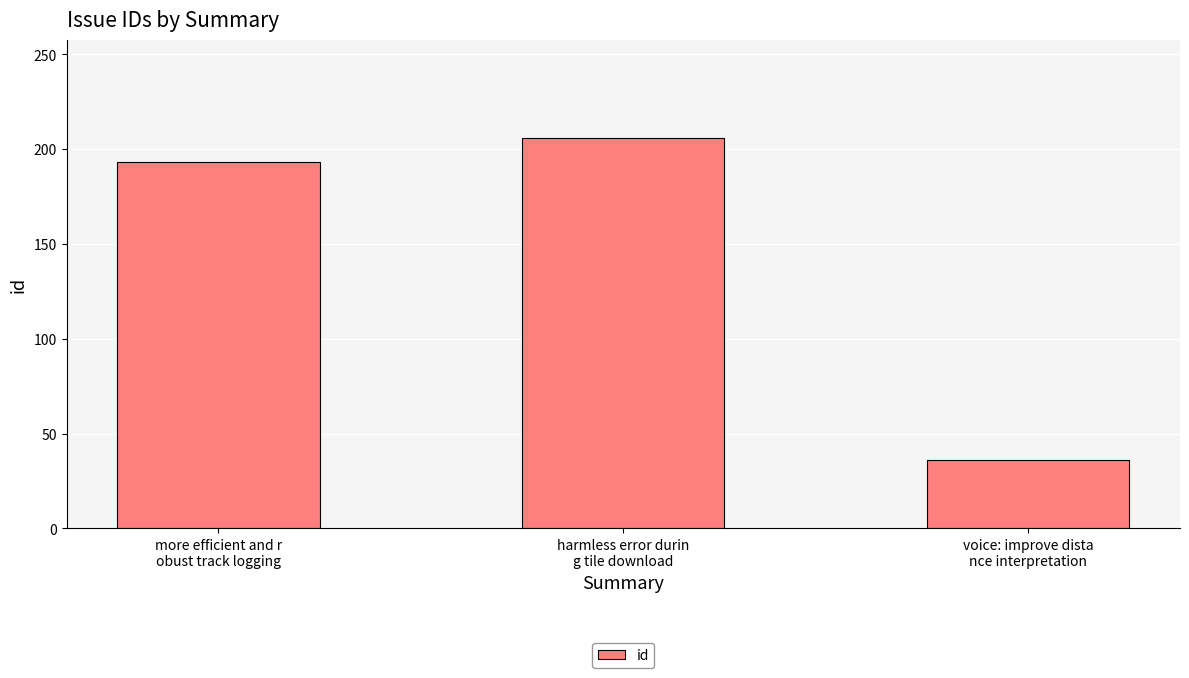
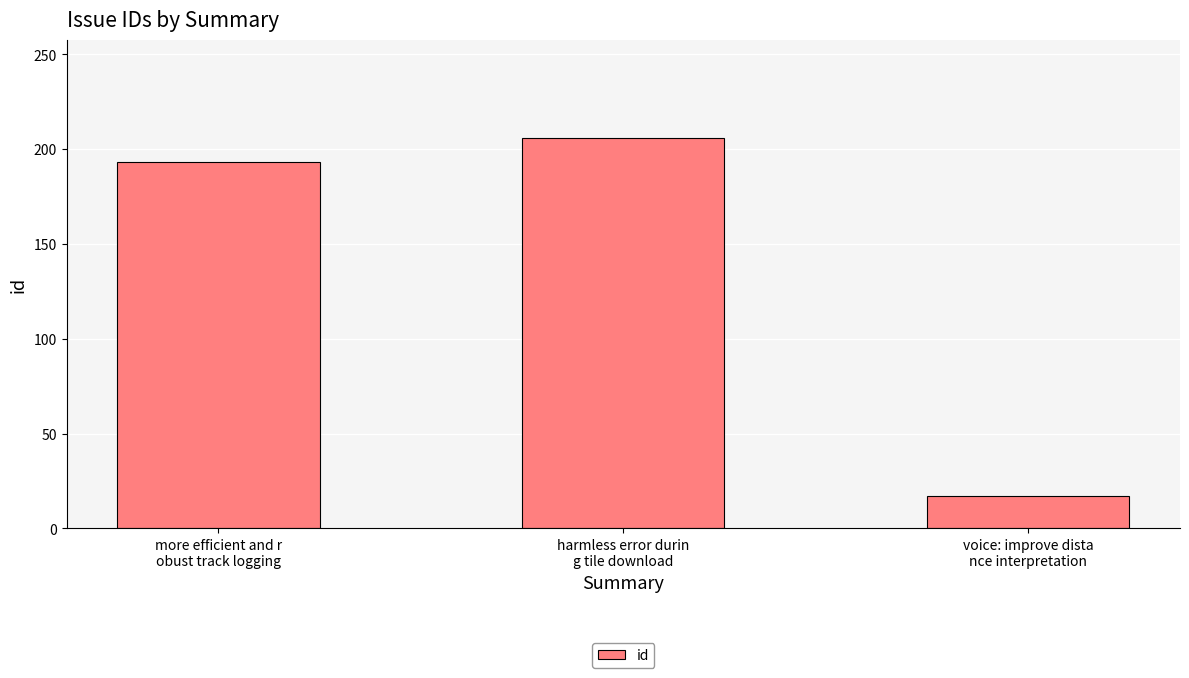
voice: improve dista nce interpretation: 36 -> 17
